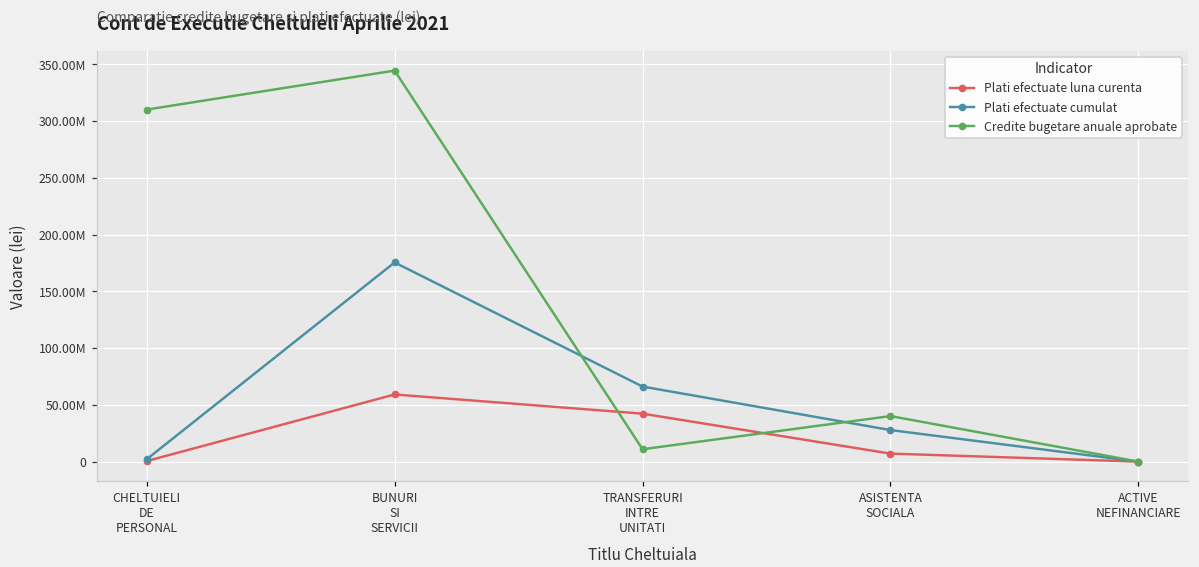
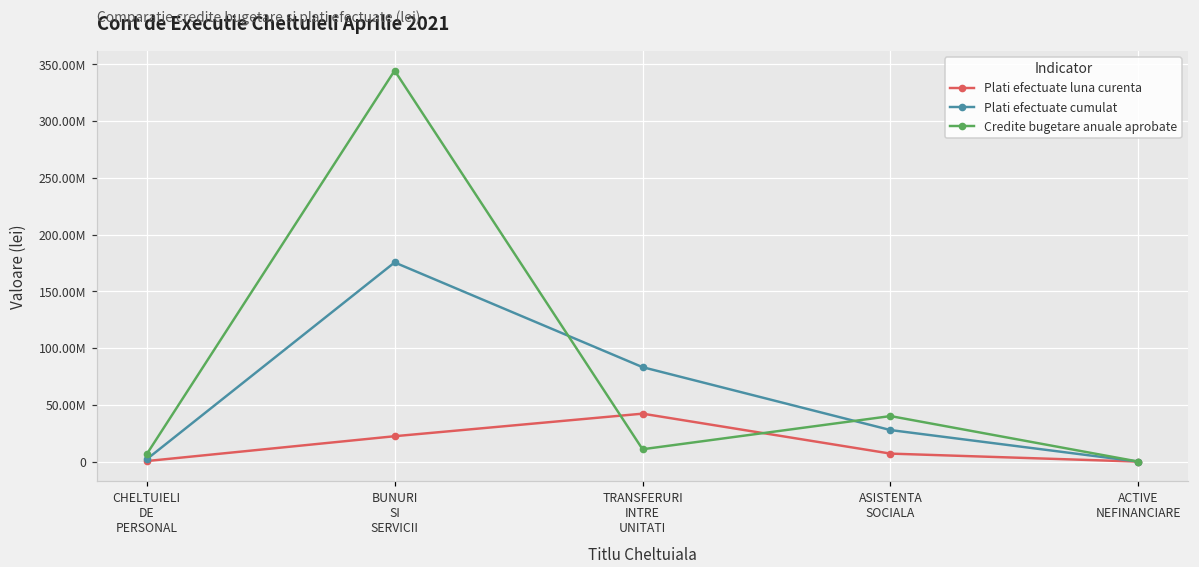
Credite bugetare anuale aprobate, CHELTUIELI DE PERSONAL: 310000000 -> 6000000
Plati efectuate luna curenta, BUNURI SI SERVICII: 59000000 -> 22000000
Plati efectuate cumulat, TRANSFERURI INTRE UNITATI: 66000000 -> 83000000
